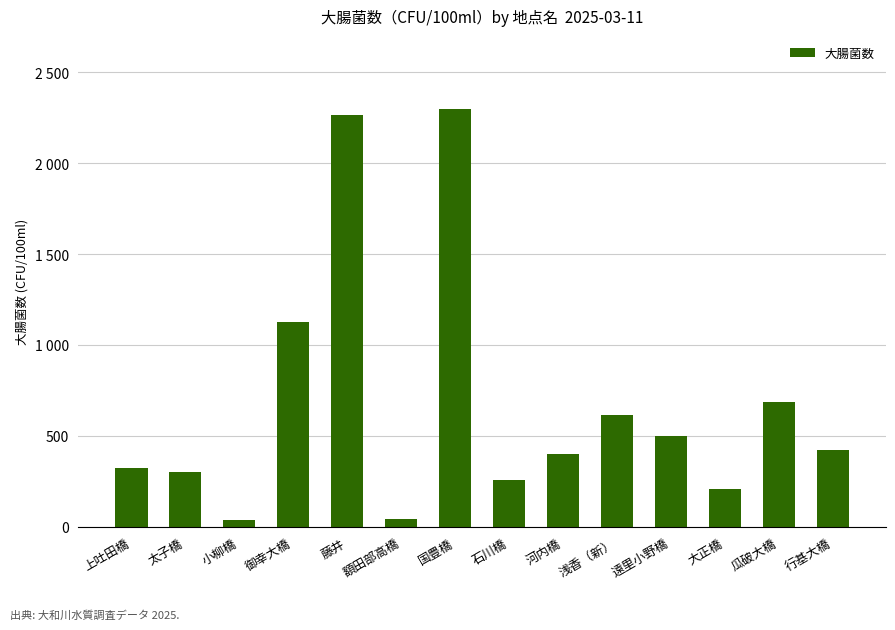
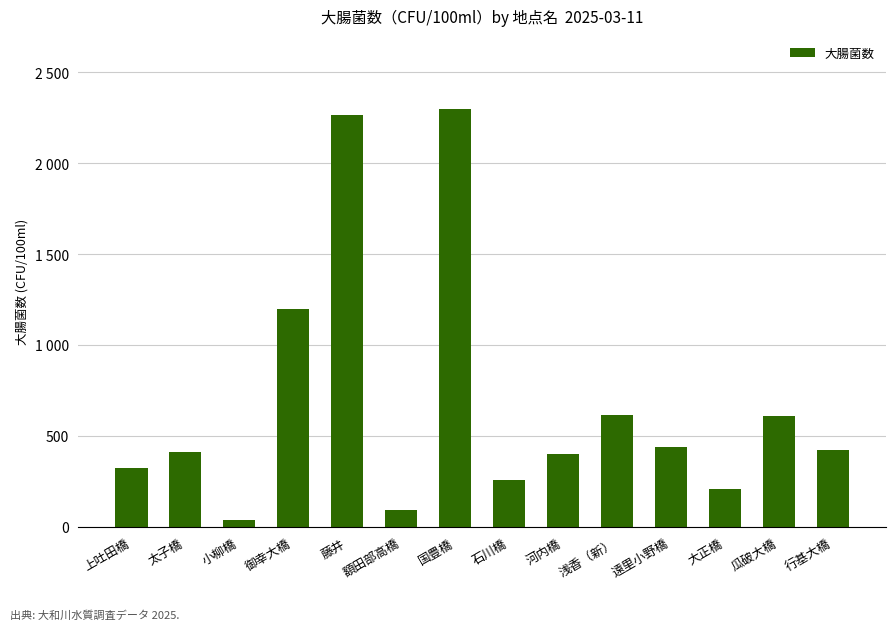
太子橋: 300 -> 410
御幸大橋: 1130 -> 1200
額田部高橋: 40 -> 90
遠里小野橋: 500 -> 440
瓜破大橋: 680 -> 610
